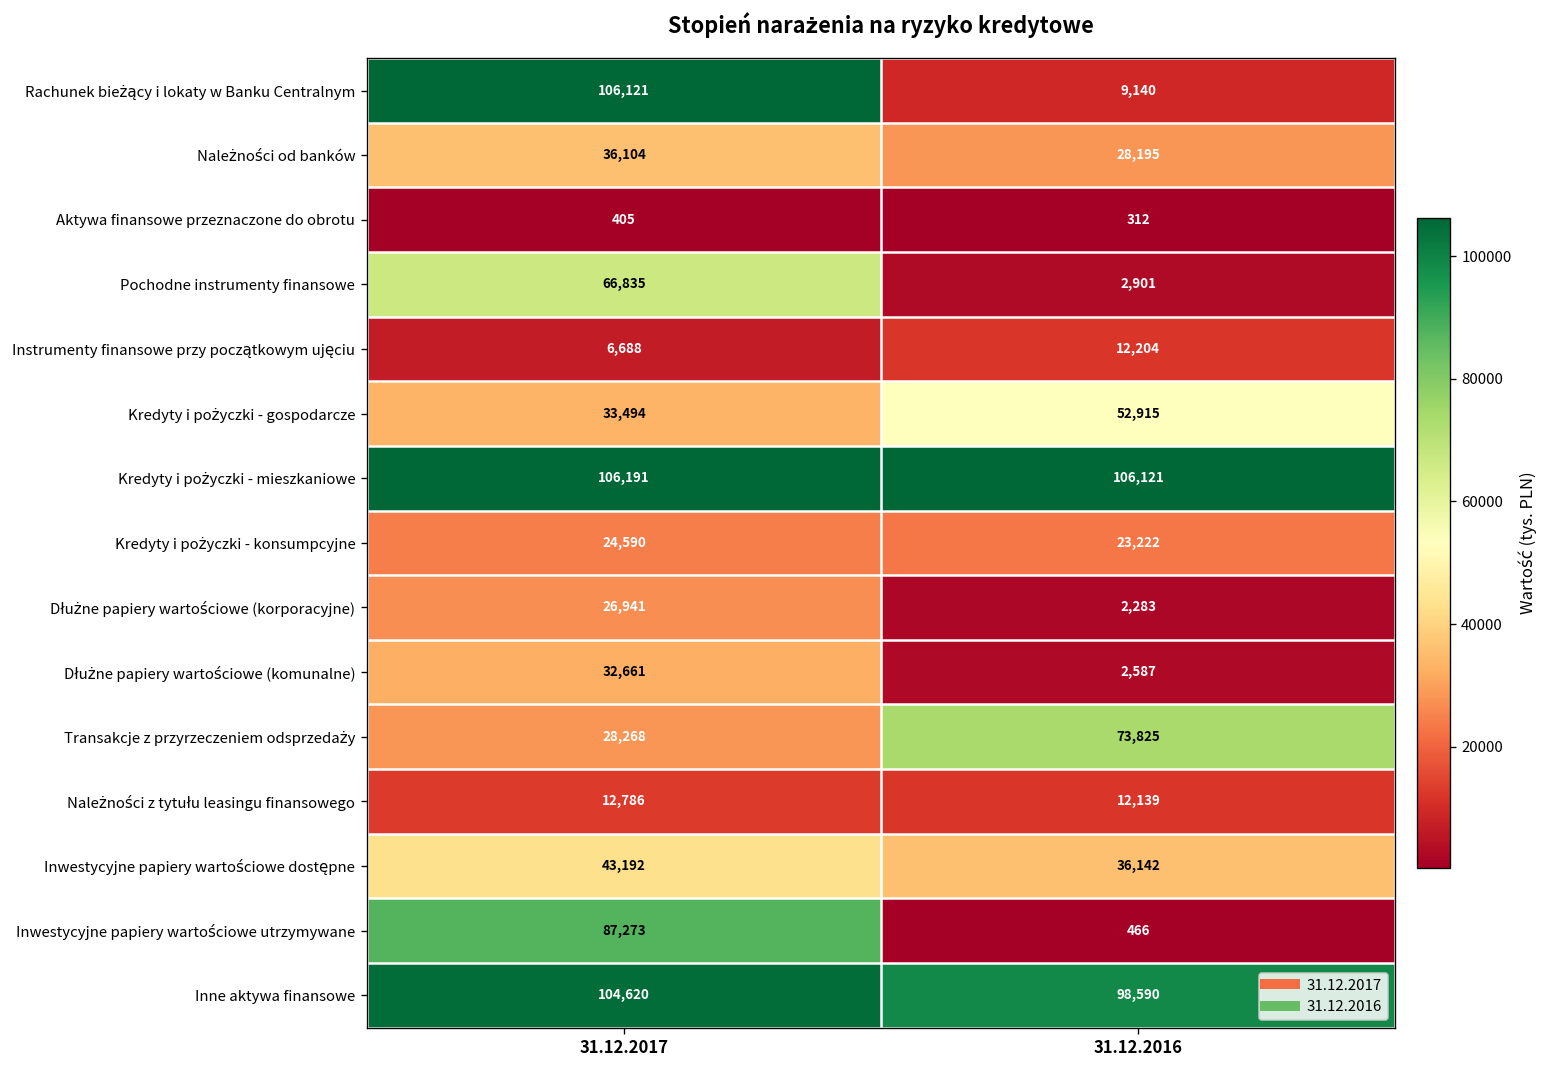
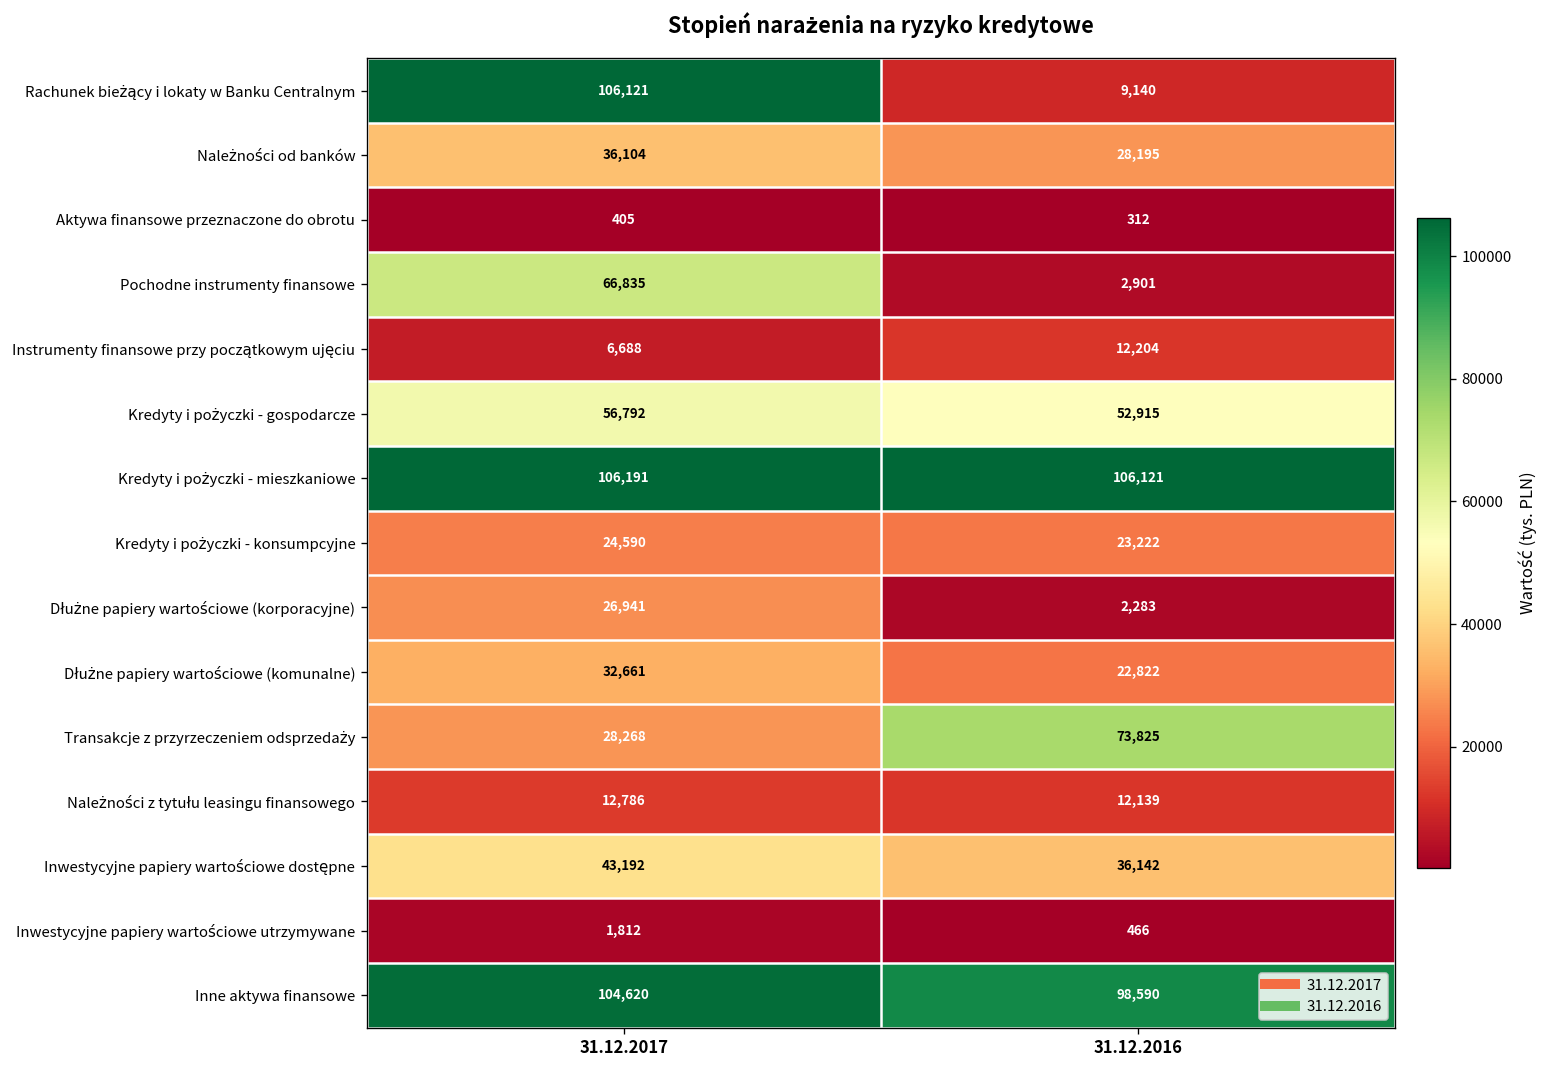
Kredyty i pożyczki - gospodarcze, 31.12.2017: 33,494 -> 56,792
Dłużne papiery wartościowe (komunalne), 31.12.2016: 2,587 -> 22,822
Inwestycyjne papiery wartościowe utrzymywane, 31.12.2017: 87,273 -> 1,812
